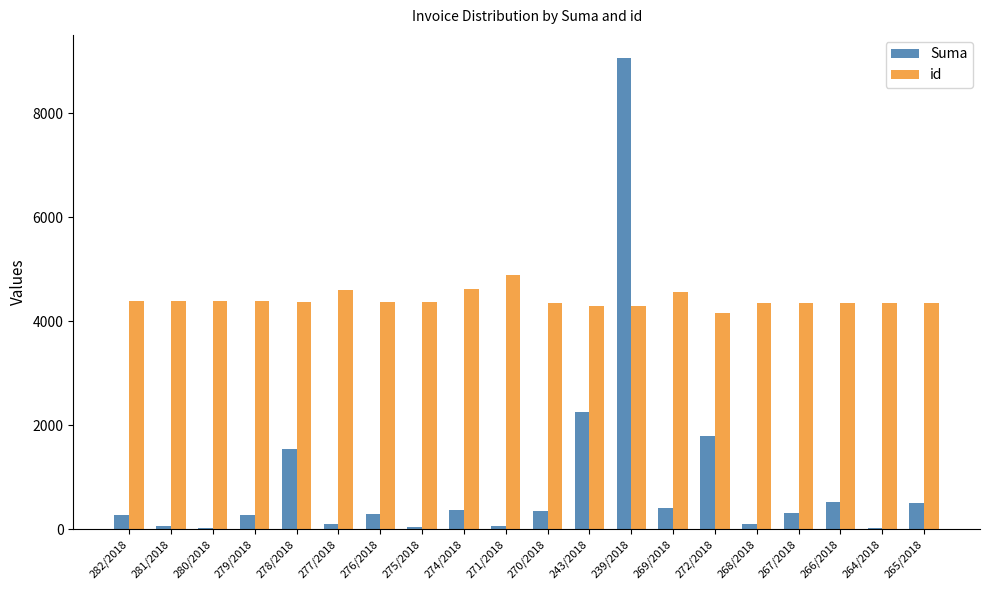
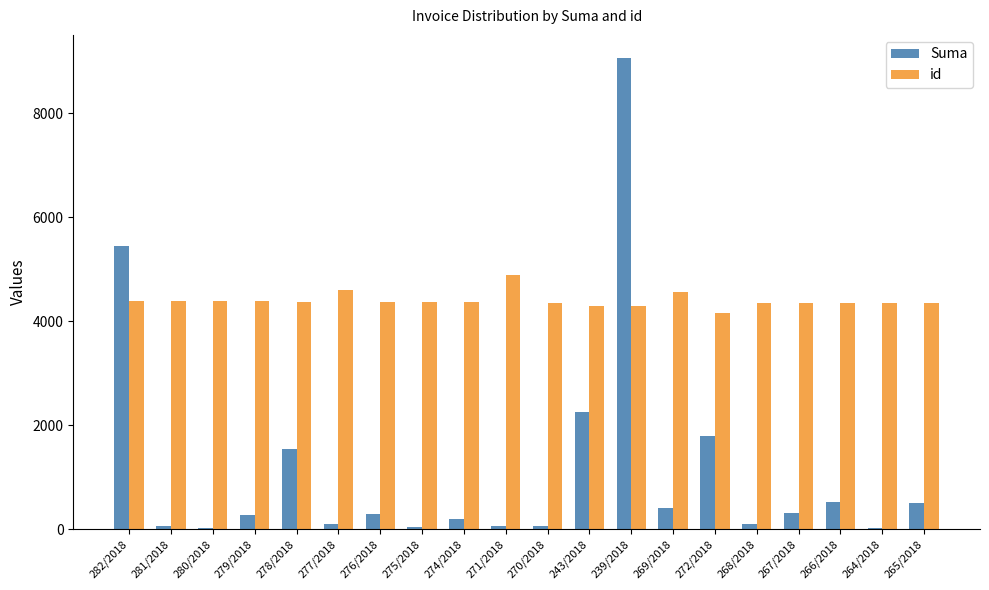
Suma, 282/2018: 300 -> 5400
Suma, 274/2018: 400 -> 200
id, 274/2018: 4600 -> 4400
Suma, 270/2018: 300 -> 100
